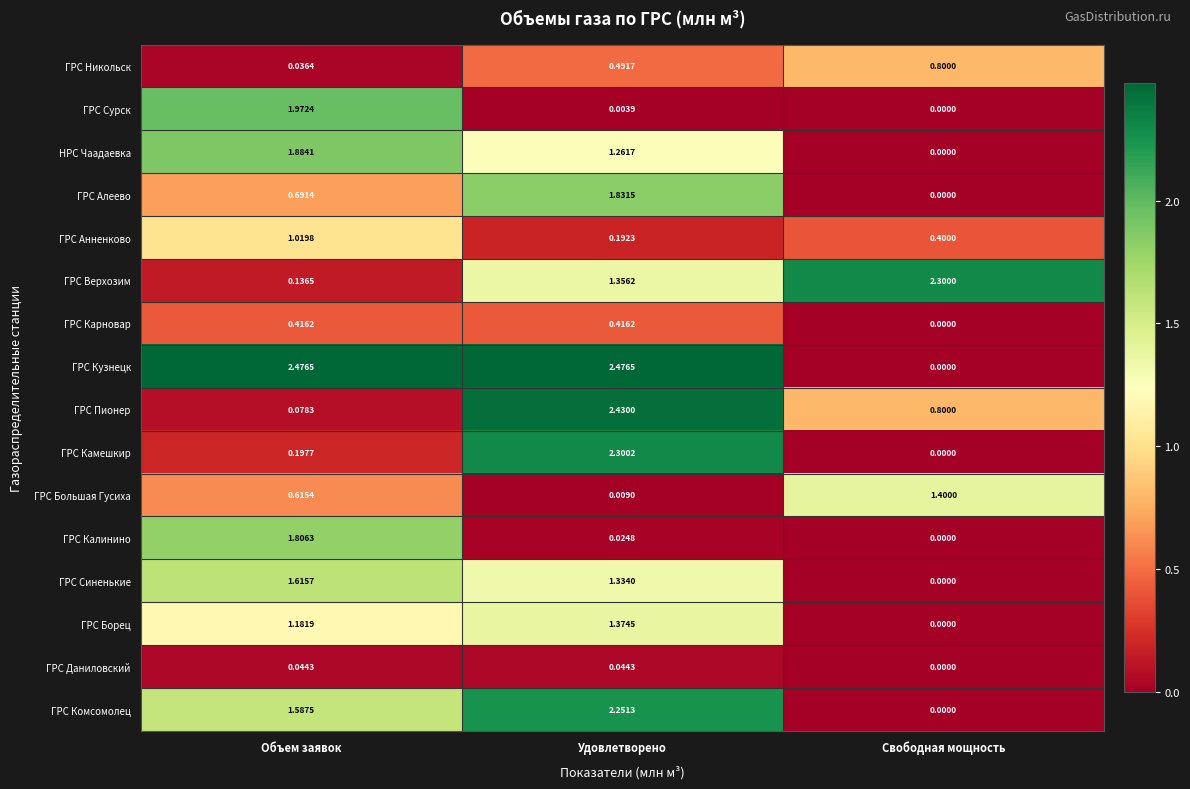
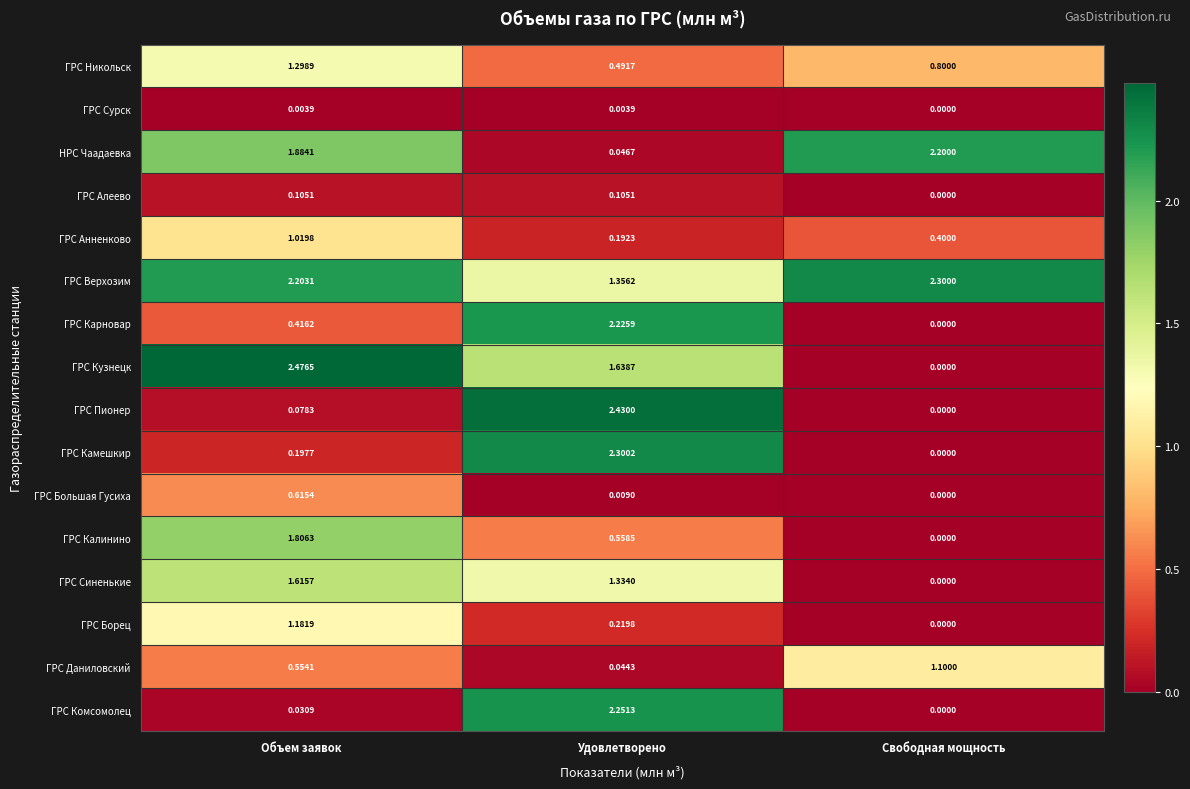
ГРС Никольск, Объем заявок: 0.0364 -> 1.2989
ГРС Сурск, Объем заявок: 1.9724 -> 0.0039
НРС Чаадаевка, Удовлетворено: 1.2617 -> 0.0467
НРС Чаадаевка, Свободная мощность: 0.0000 -> 2.2000
ГРС Алеево, Объем заявок: 0.6914 -> 0.1051
ГРС Алеево, Удовлетворено: 1.8315 -> 0.1051
ГРС Верхозим, Объем заявок: 0.1365 -> 2.2031
ГРС Карновар, Удовлетворено: 0.4162 -> 2.2259
ГРС Кузнецк, Удовлетворено: 2.4765 -> 1.6387
ГРС Пионер, Свободная мощность: 0.8000 -> 0.0000
ГРС Большая Гусиха, Свободная мощность: 1.4000 -> 0.0000
ГРС Калинино, Удовлетворено: 0.0248 -> 0.5585
ГРС Борец, Удовлетворено: 1.3745 -> 0.2198
ГРС Даниловский, Объем заявок: 0.0443 -> 0.5541
ГРС Даниловский, Свободная мощность: 0.0000 -> 1.1000
ГРС Комсомолец, Объем заявок: 1.5875 -> 0.0309
